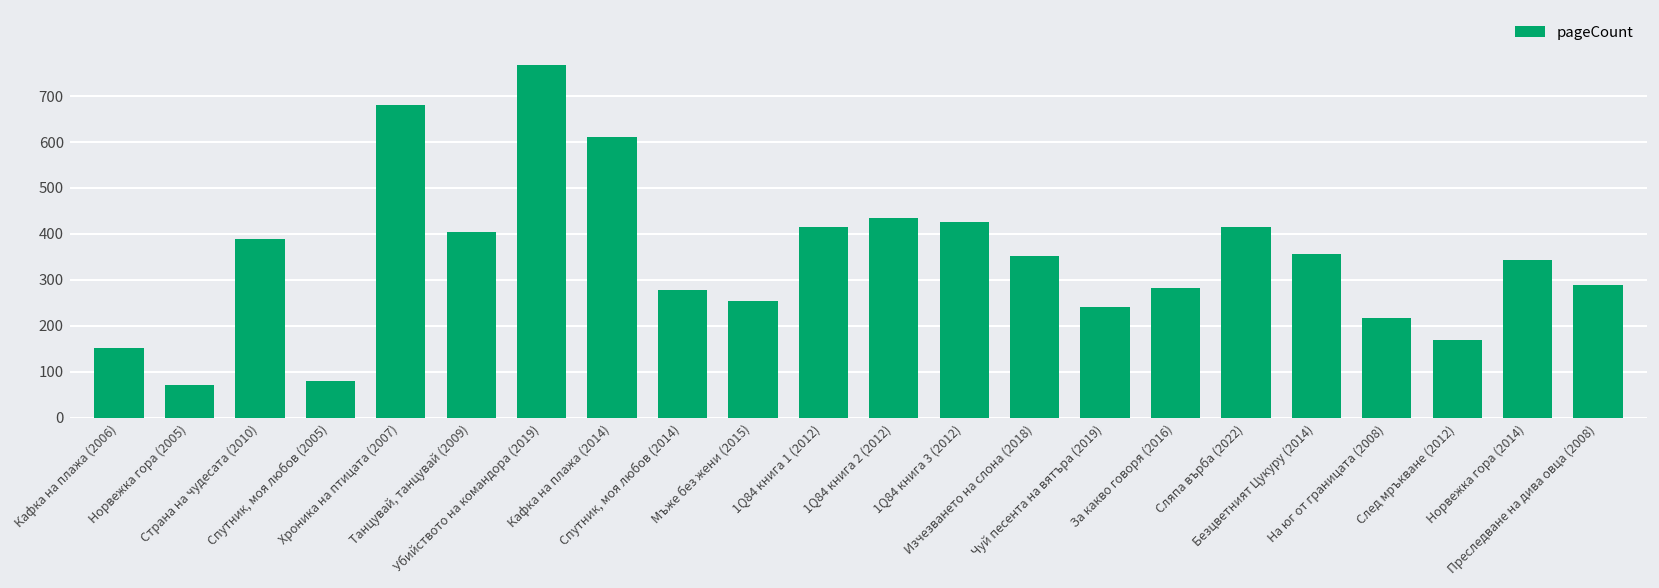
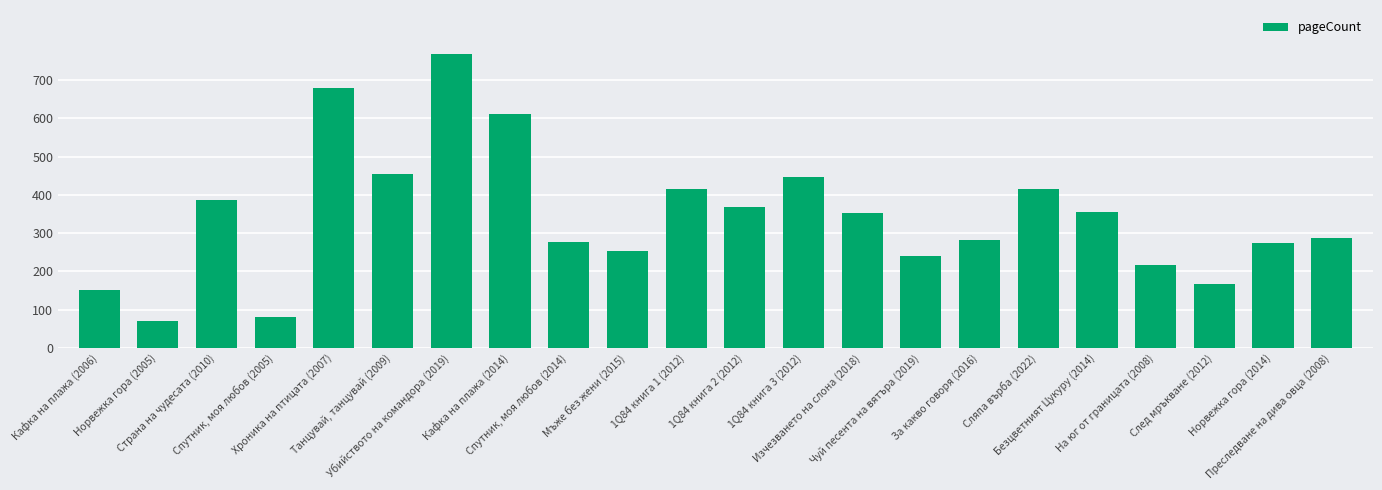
Танцувай, танцувай (2009): 400 -> 450
1Q84 книга 2 (2012): 440 -> 370
1Q84 книга 3 (2012): 430 -> 450
Норвежка гора (2014): 340 -> 270
